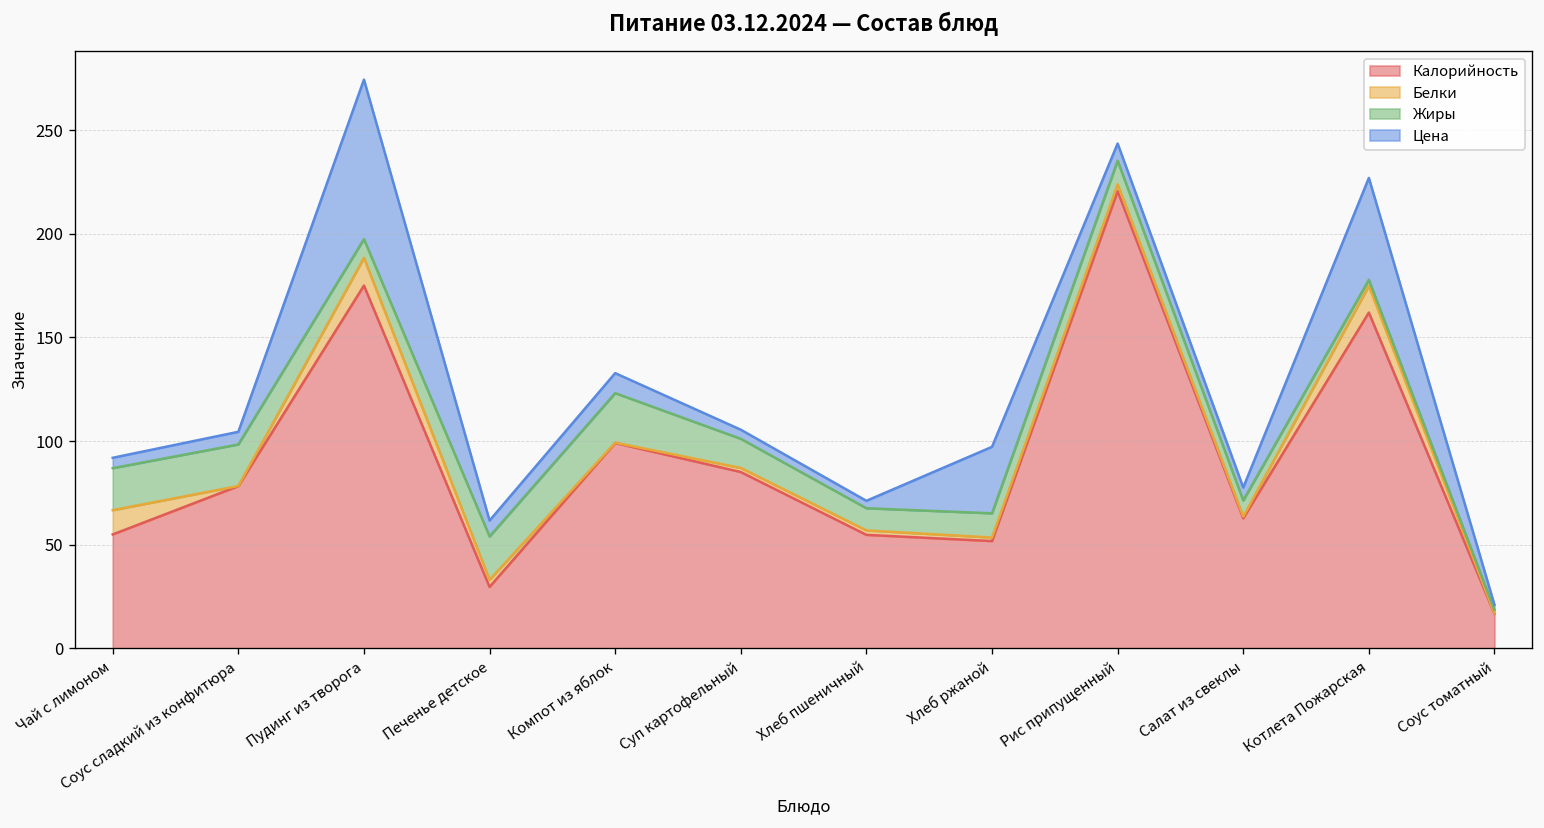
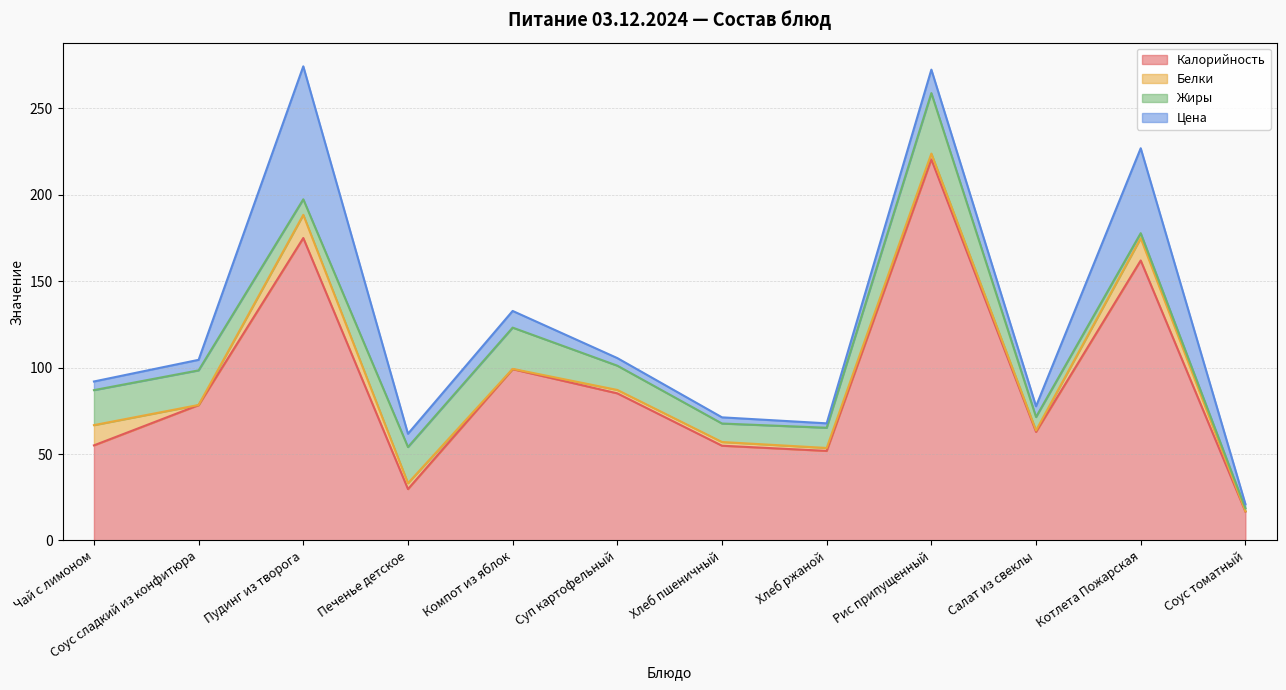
Цена, Хлеб ржаной: 32 -> 3
Жиры, Рис припущенный: 11 -> 35
Цена, Рис припущенный: 8 -> 14
